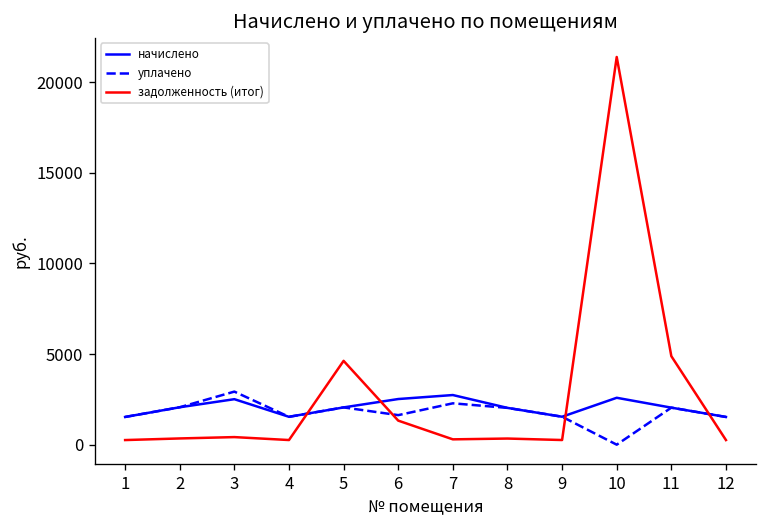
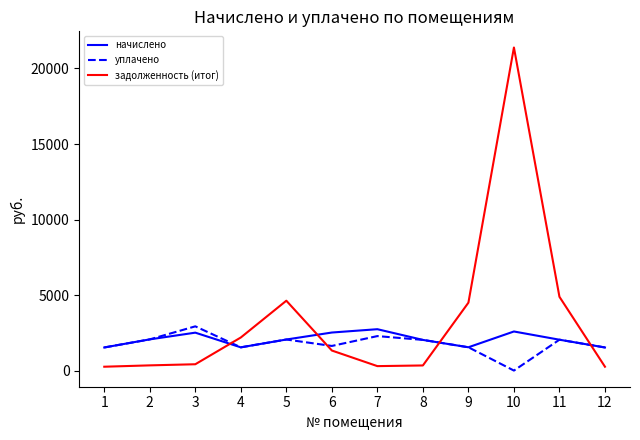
задолженность (итог), 4: 300 -> 2200
задолженность (итог), 9: 300 -> 4500
